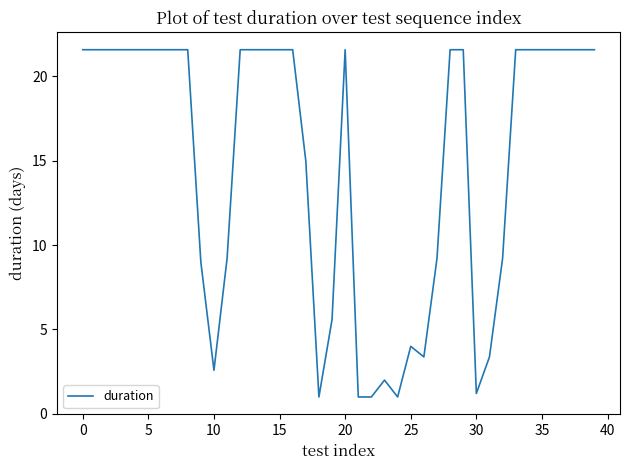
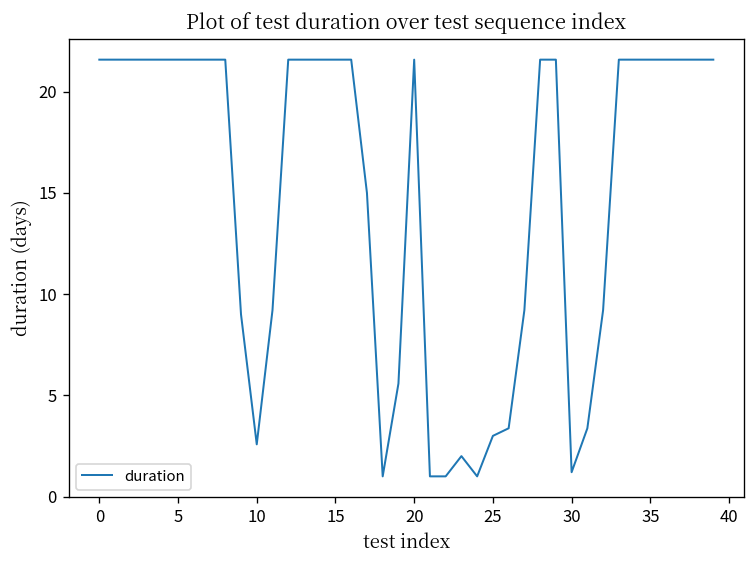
25: 4.0 -> 3.0
